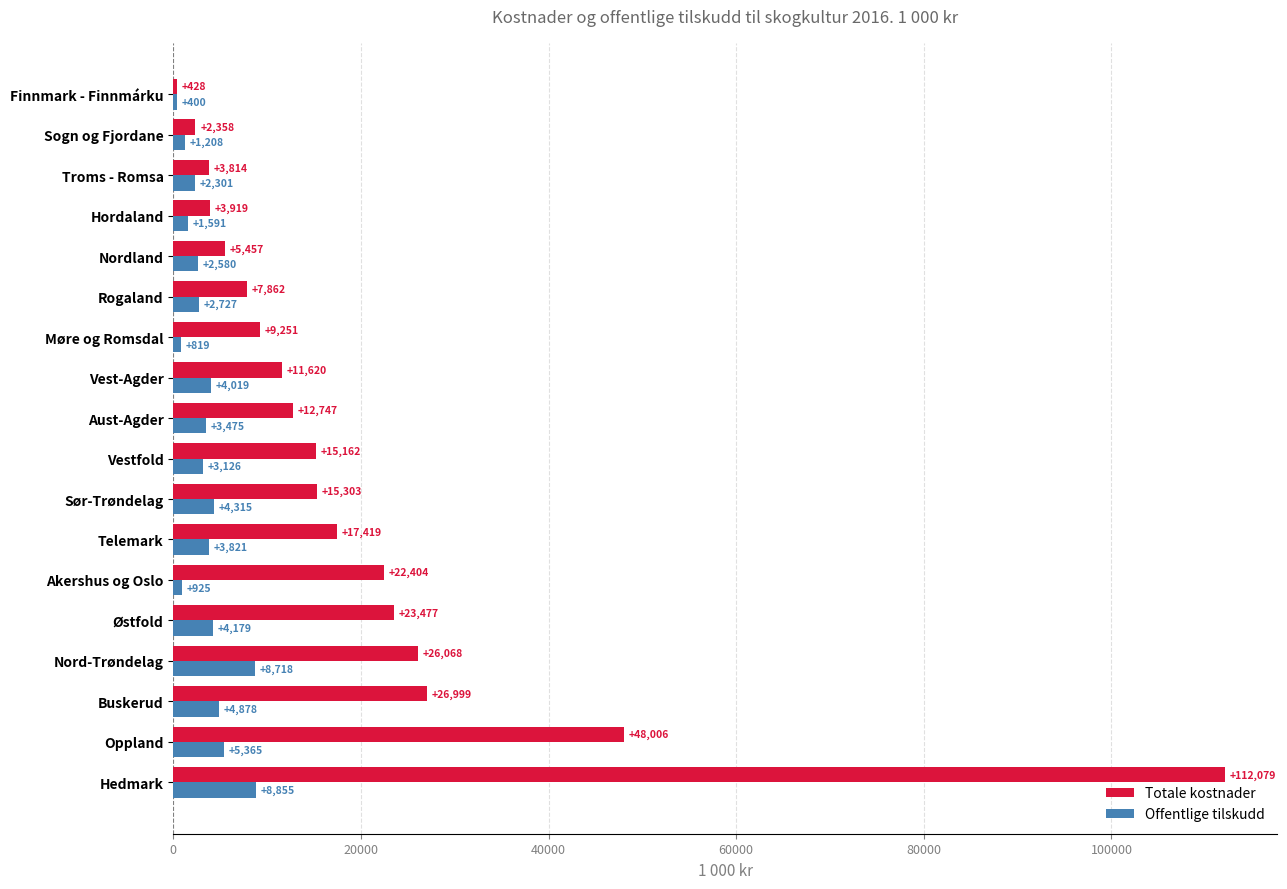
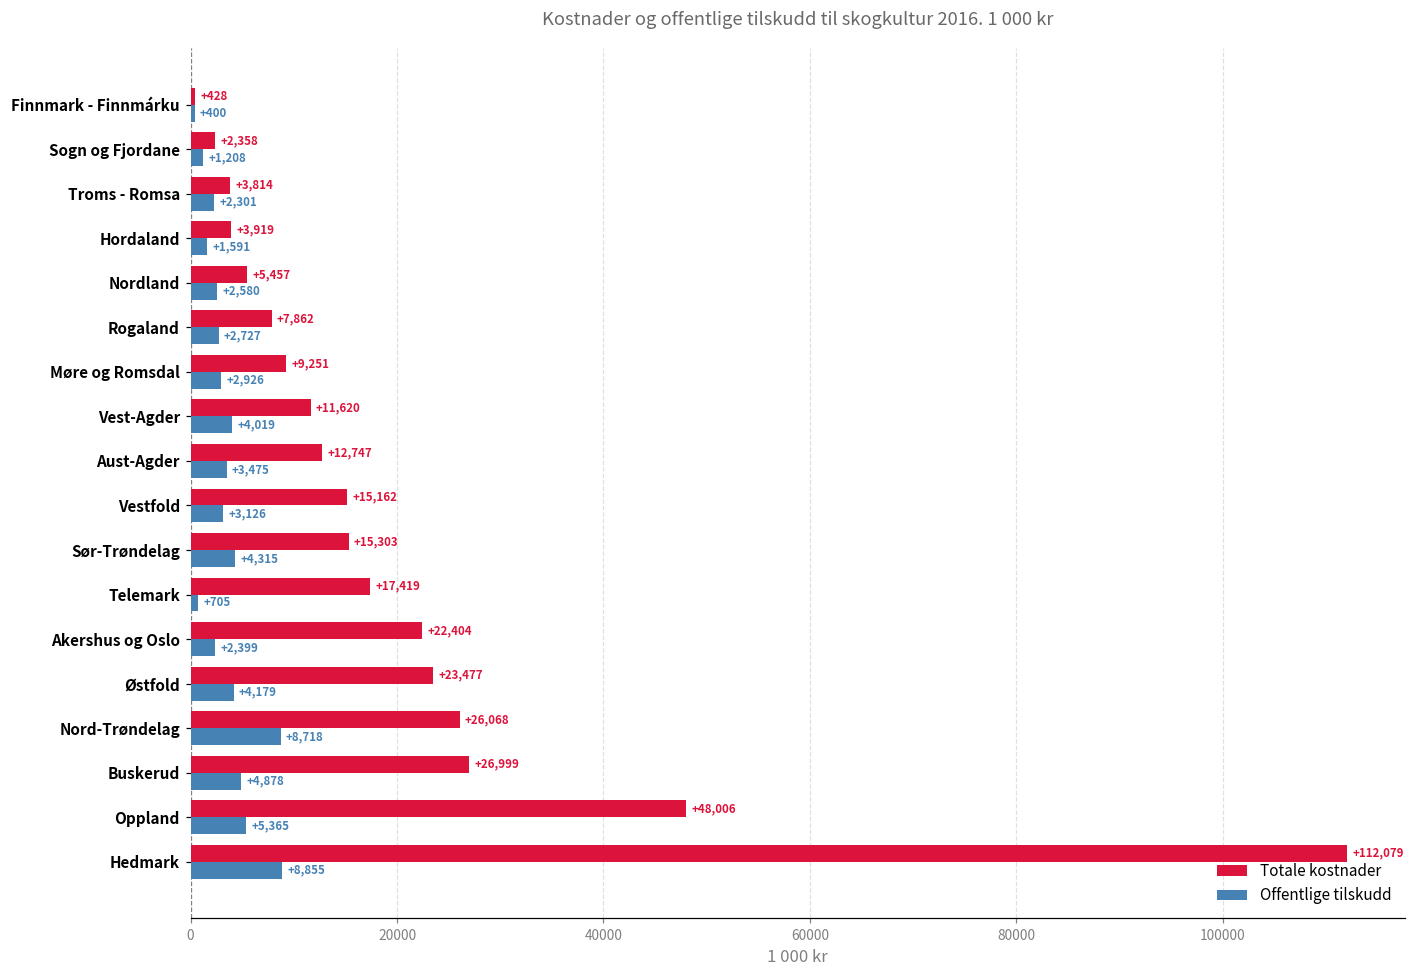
Offentlige tilskudd, Møre og Romsdal: +819 -> +2,926
Offentlige tilskudd, Telemark: +3,821 -> +705
Offentlige tilskudd, Akershus og Oslo: +925 -> +2,399
